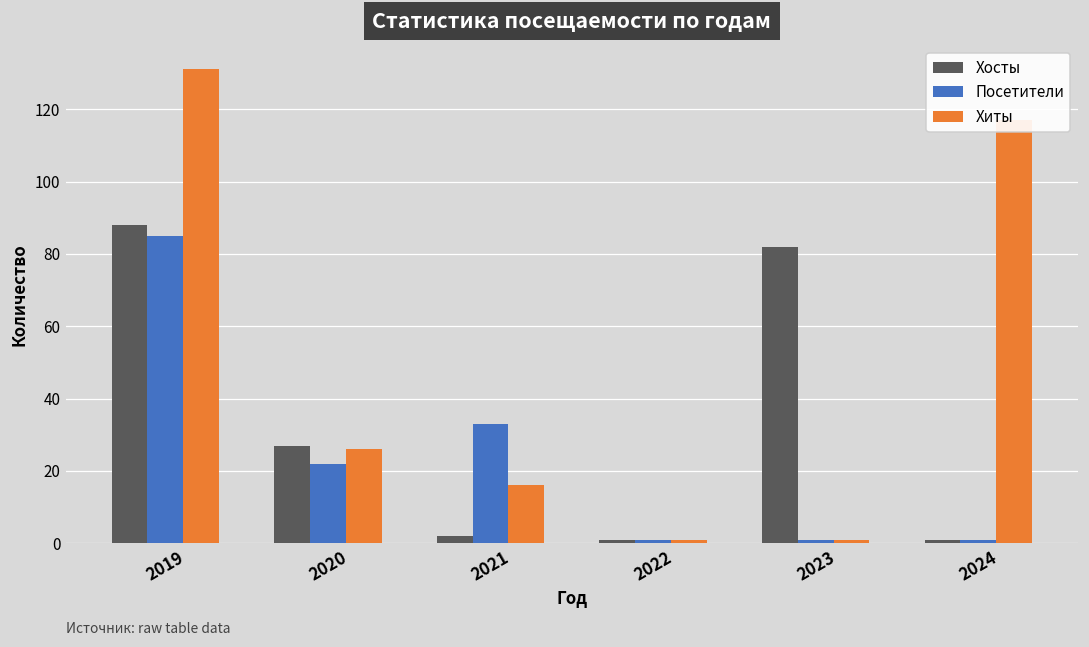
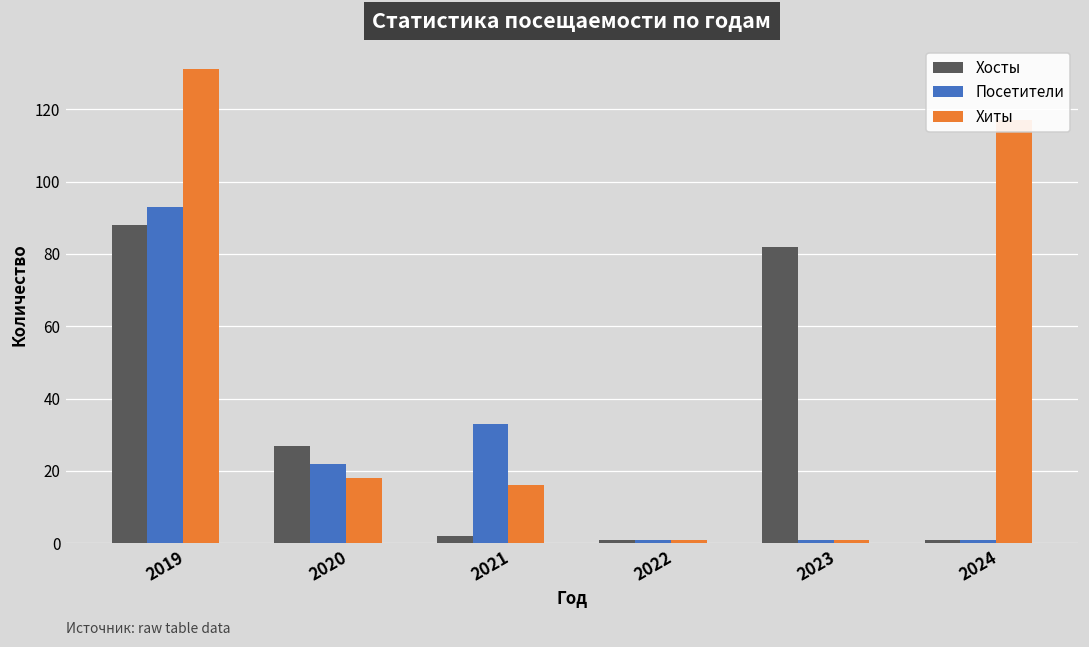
Посетители, 2019: 85 -> 93
Хиты, 2020: 26 -> 18
